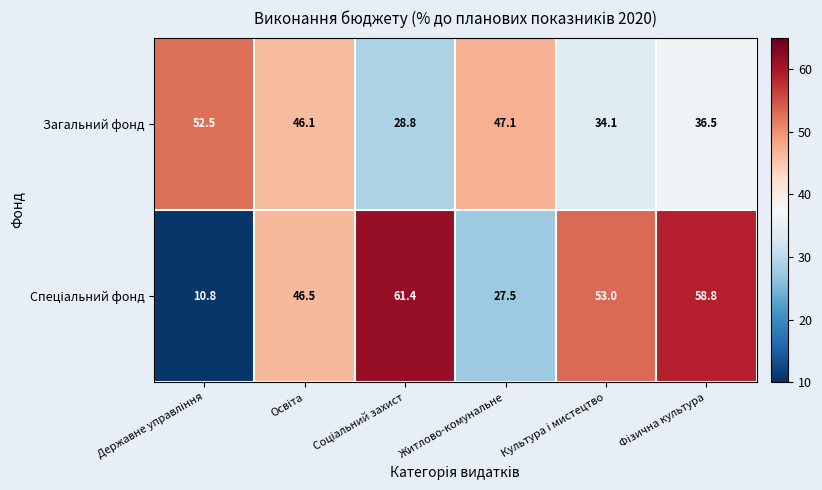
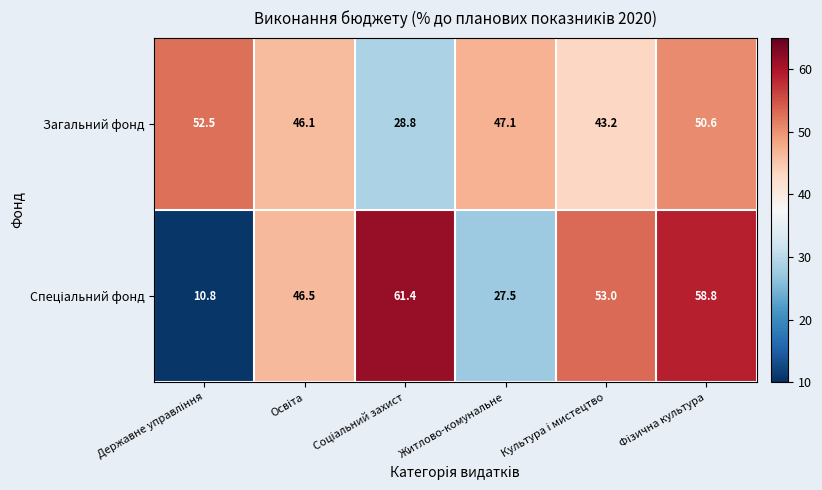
Загальний фонд, Культура і мистецтво: 34.1 -> 43.2
Загальний фонд, Фізична культура: 36.5 -> 50.6
